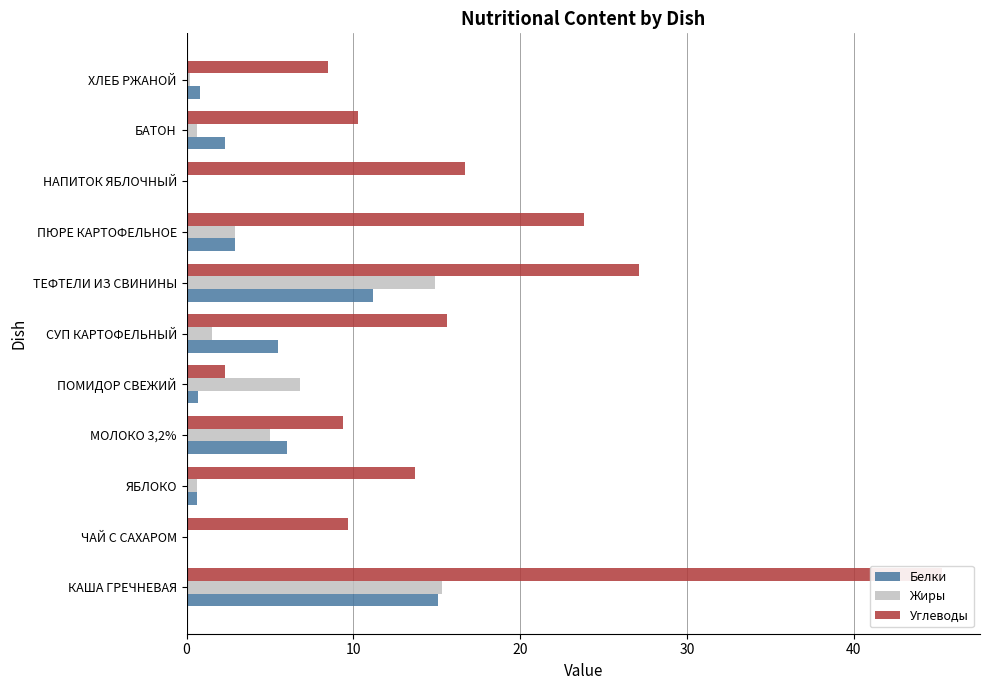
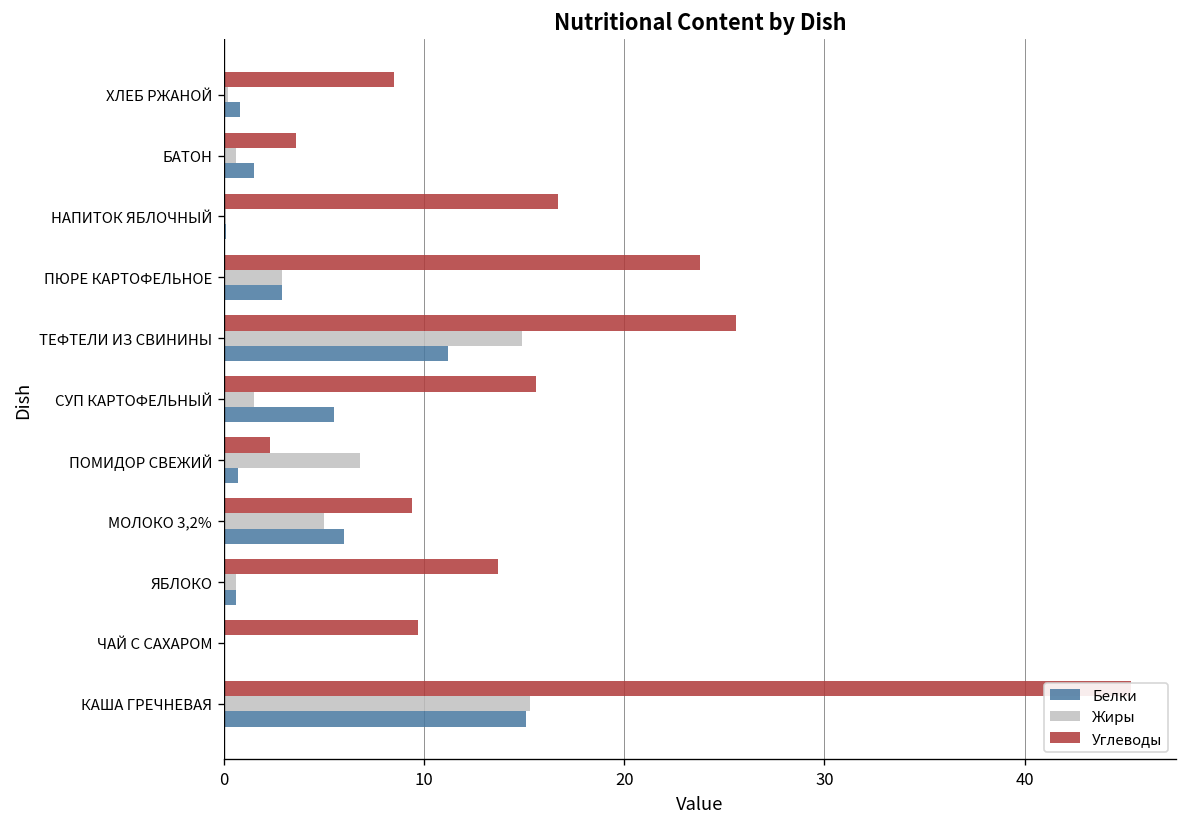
Углеводы, БАТОН: 10.3 -> 3.6
Белки, БАТОН: 2.3 -> 1.5
Углеводы, ТЕФТЕЛИ ИЗ СВИНИНЫ: 27.1 -> 25.6
